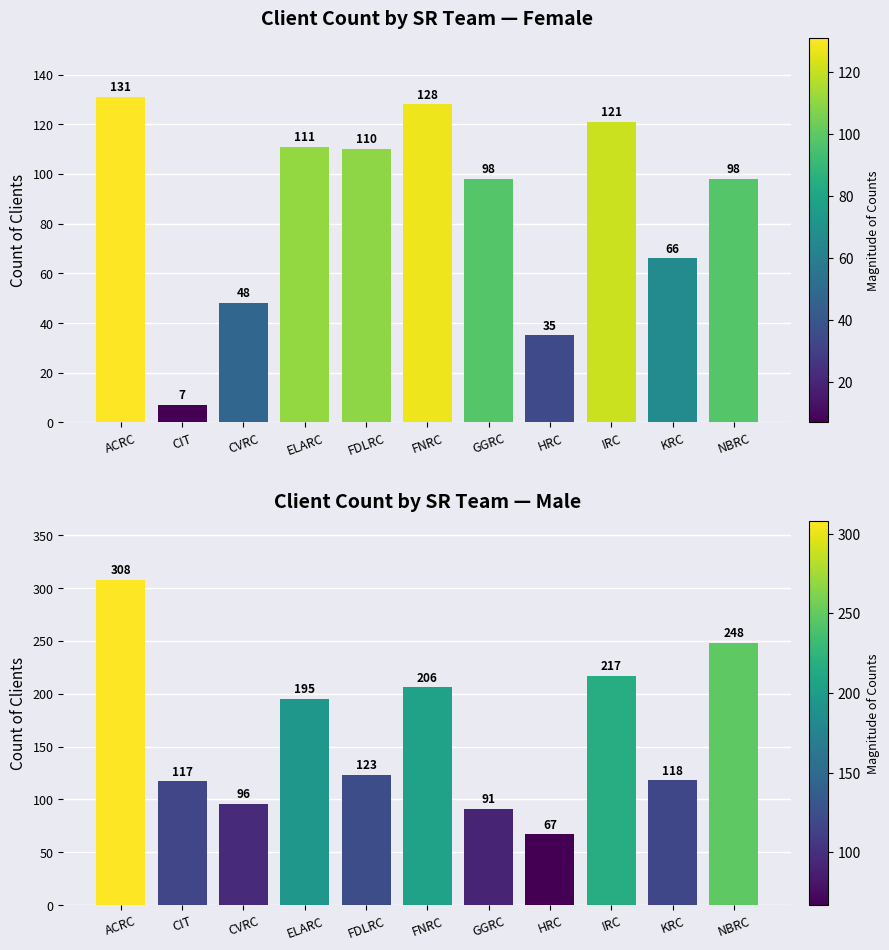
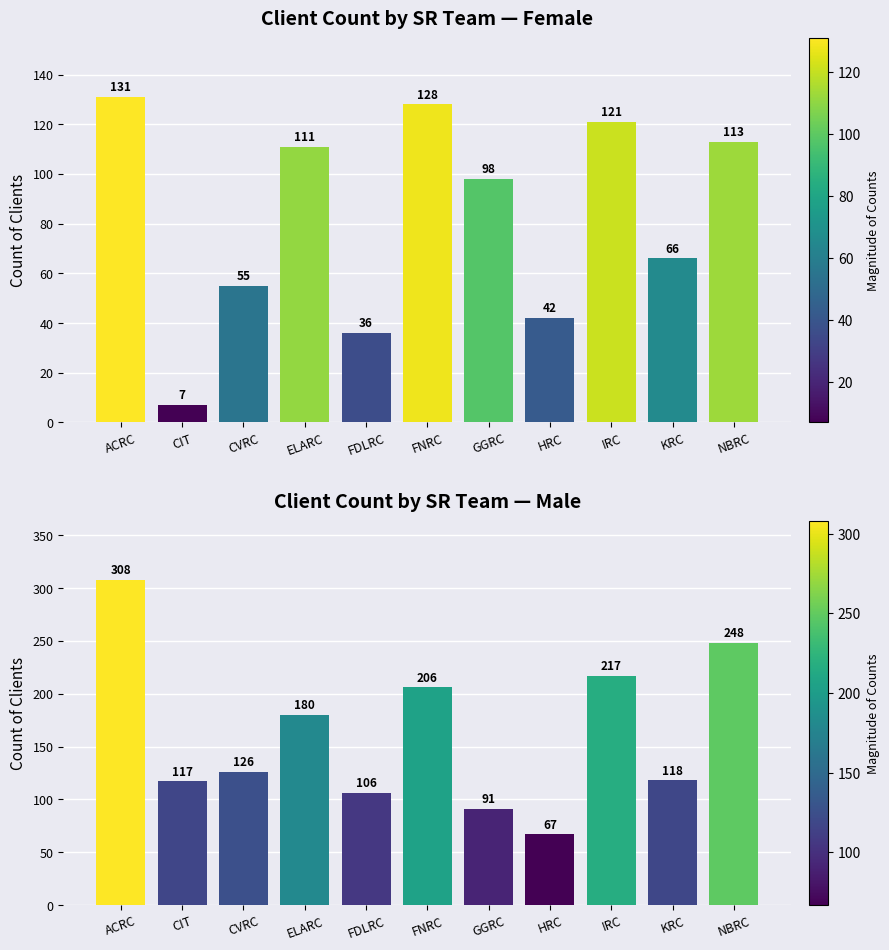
Client Count by SR Team — Female, CVRC: 48 -> 55
Client Count by SR Team — Female, FDLRC: 110 -> 36
Client Count by SR Team — Female, HRC: 35 -> 42
Client Count by SR Team — Female, NBRC: 98 -> 113
Client Count by SR Team — Male, CVRC: 96 -> 126
Client Count by SR Team — Male, ELARC: 195 -> 180
Client Count by SR Team — Male, FDLRC: 123 -> 106
